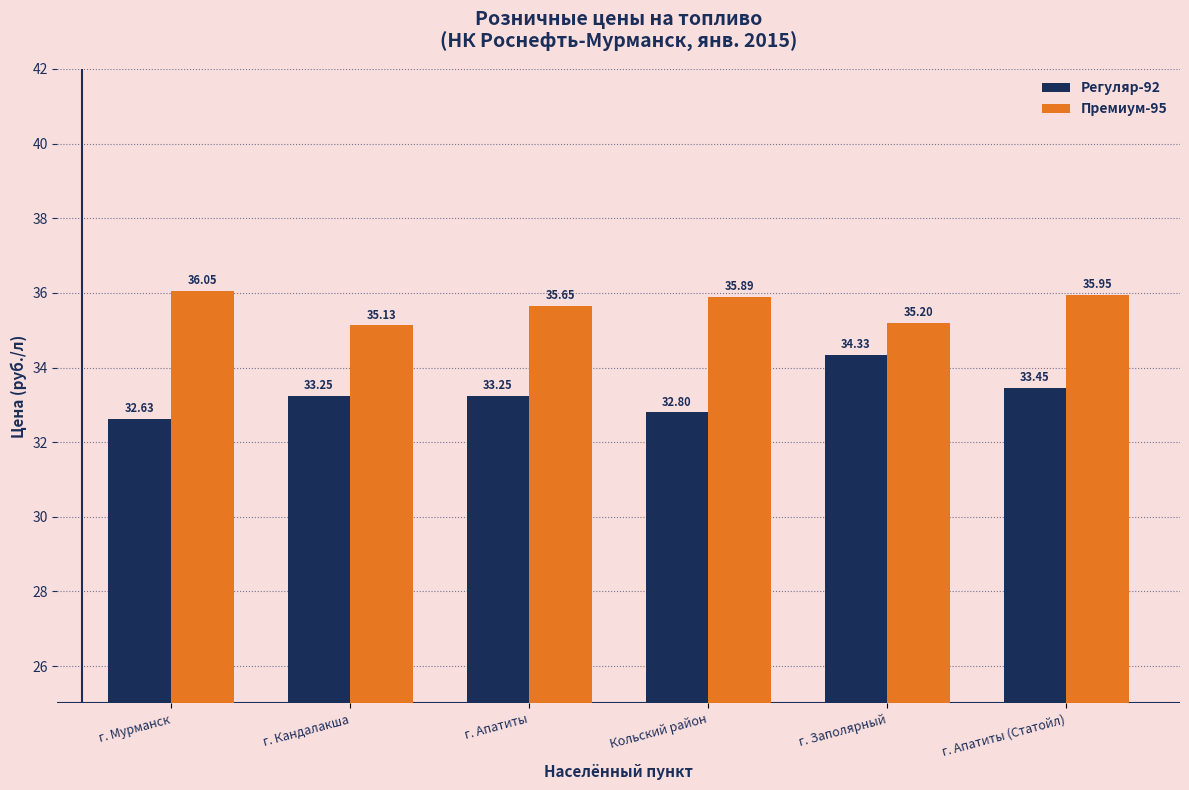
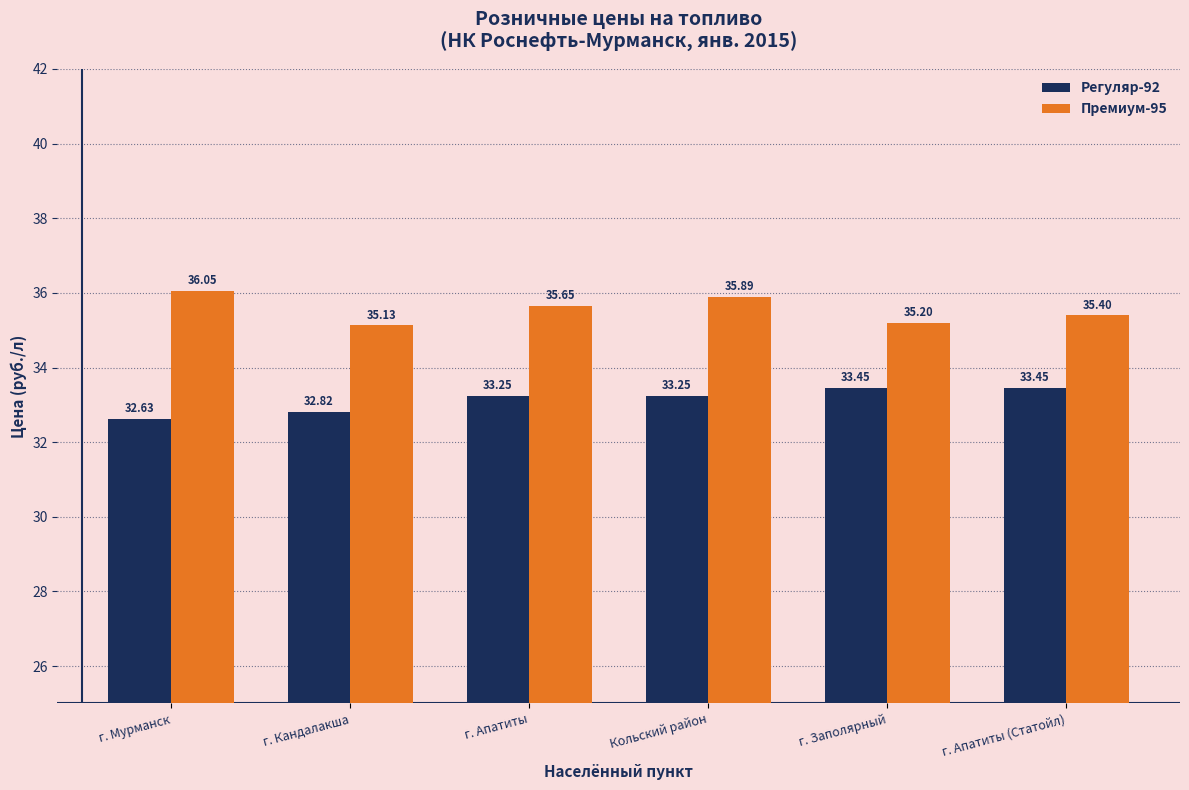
Регуляр-92, г. Кандалакша: 33.25 -> 32.82
Регуляр-92, Кольский район: 32.80 -> 33.25
Регуляр-92, г. Заполярный: 34.33 -> 33.45
Премиум-95, г. Апатиты (Статойл): 35.95 -> 35.40
